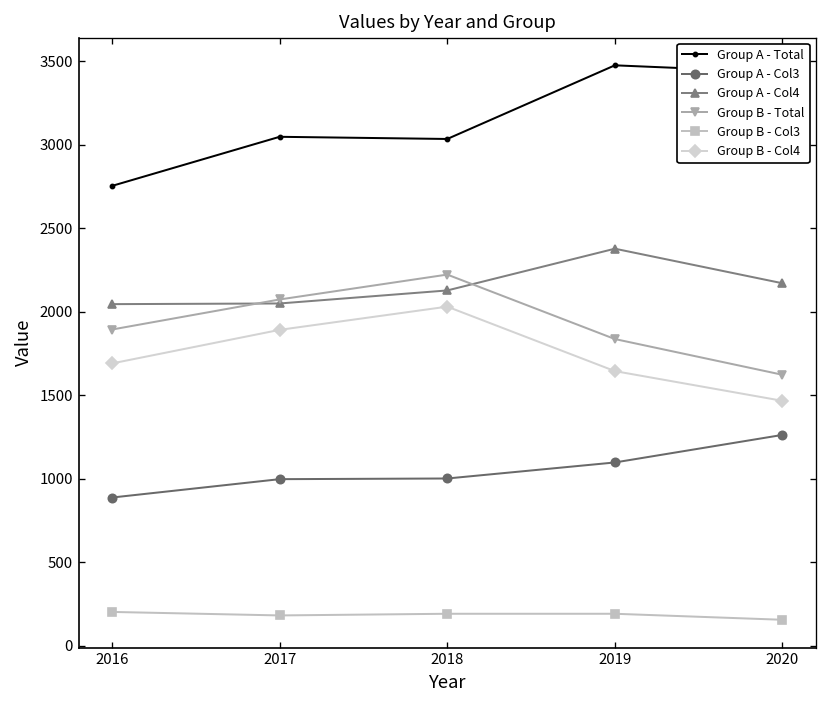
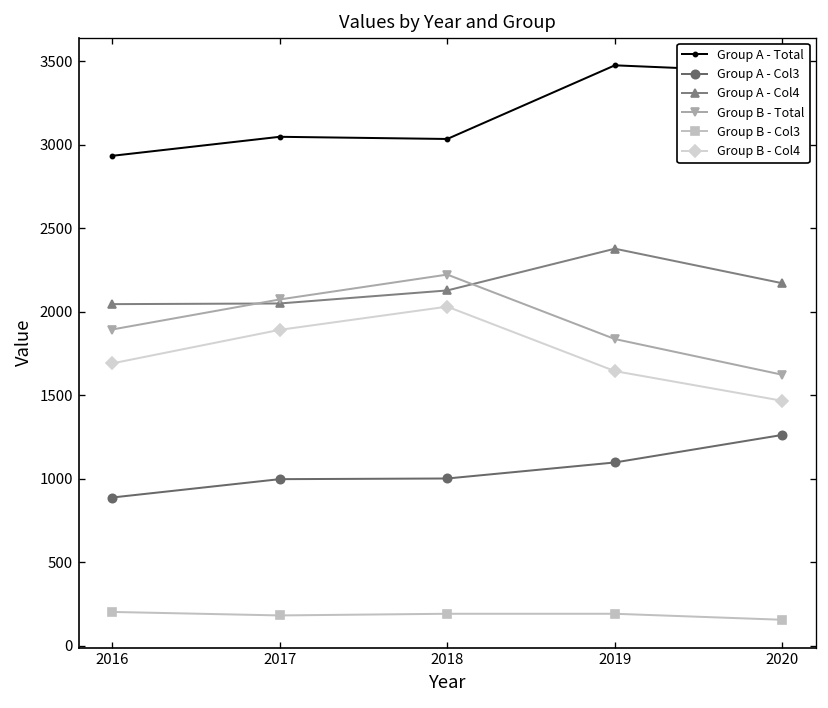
Group A - Total, 2016: 2750 -> 2930
